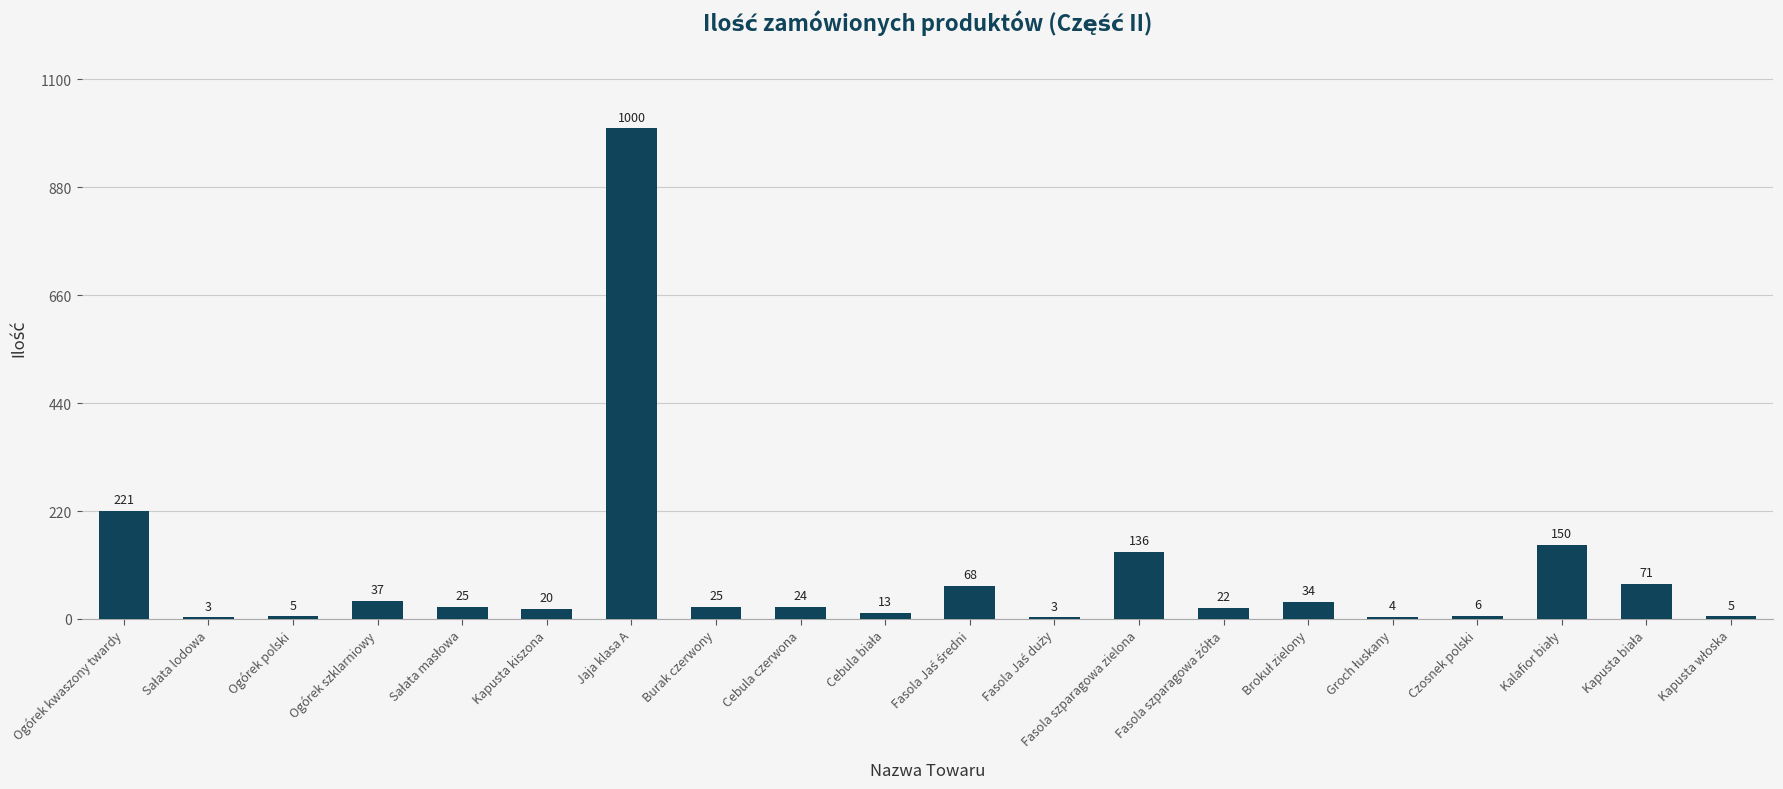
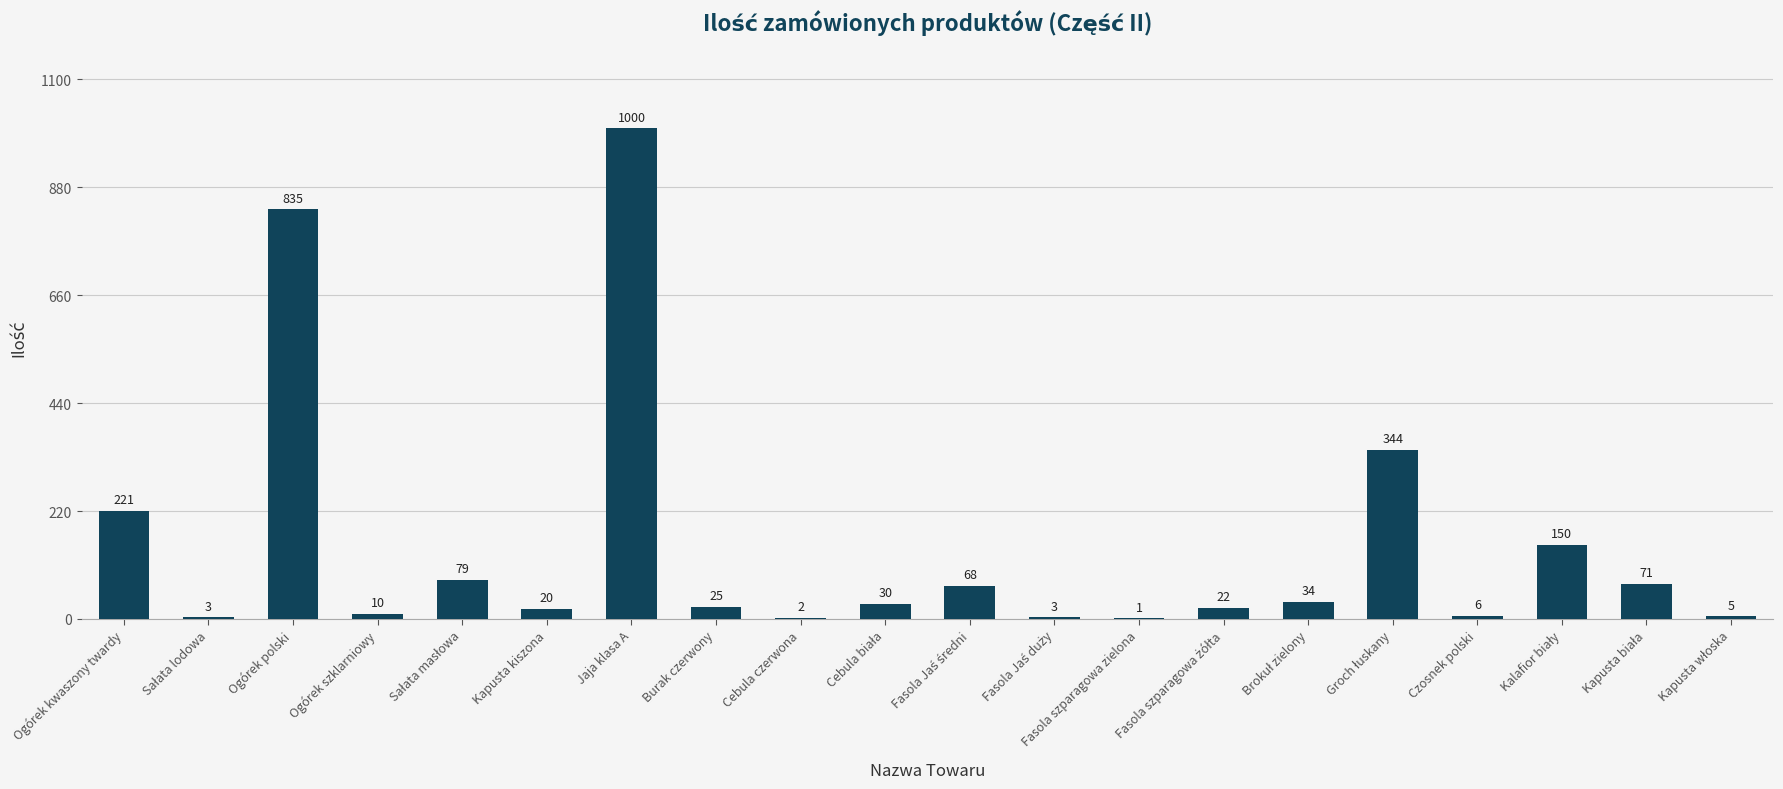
Ogórek polski: 5 -> 835
Ogórek szklarniowy: 37 -> 10
Sałata masłowa: 25 -> 79
Cebula czerwona: 24 -> 2
Cebula biała: 13 -> 30
Fasola szparagowa zielona: 136 -> 1
Groch łuskany: 4 -> 344
